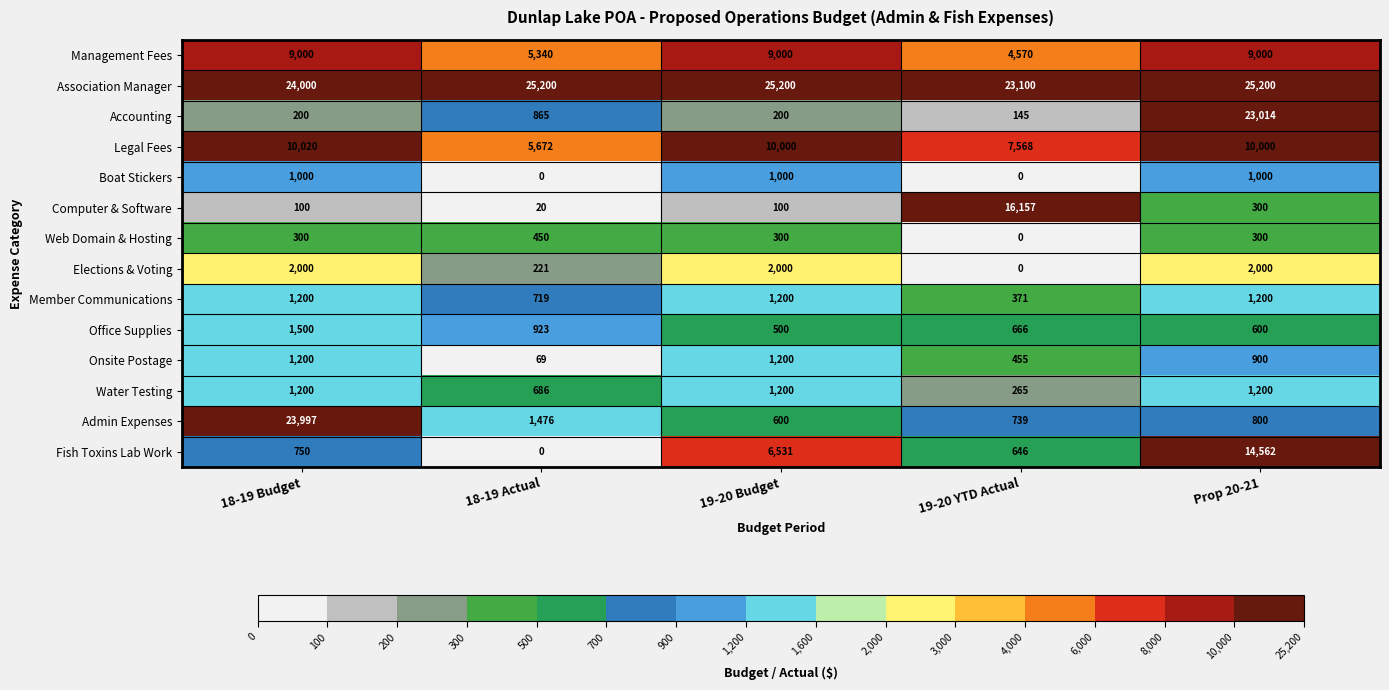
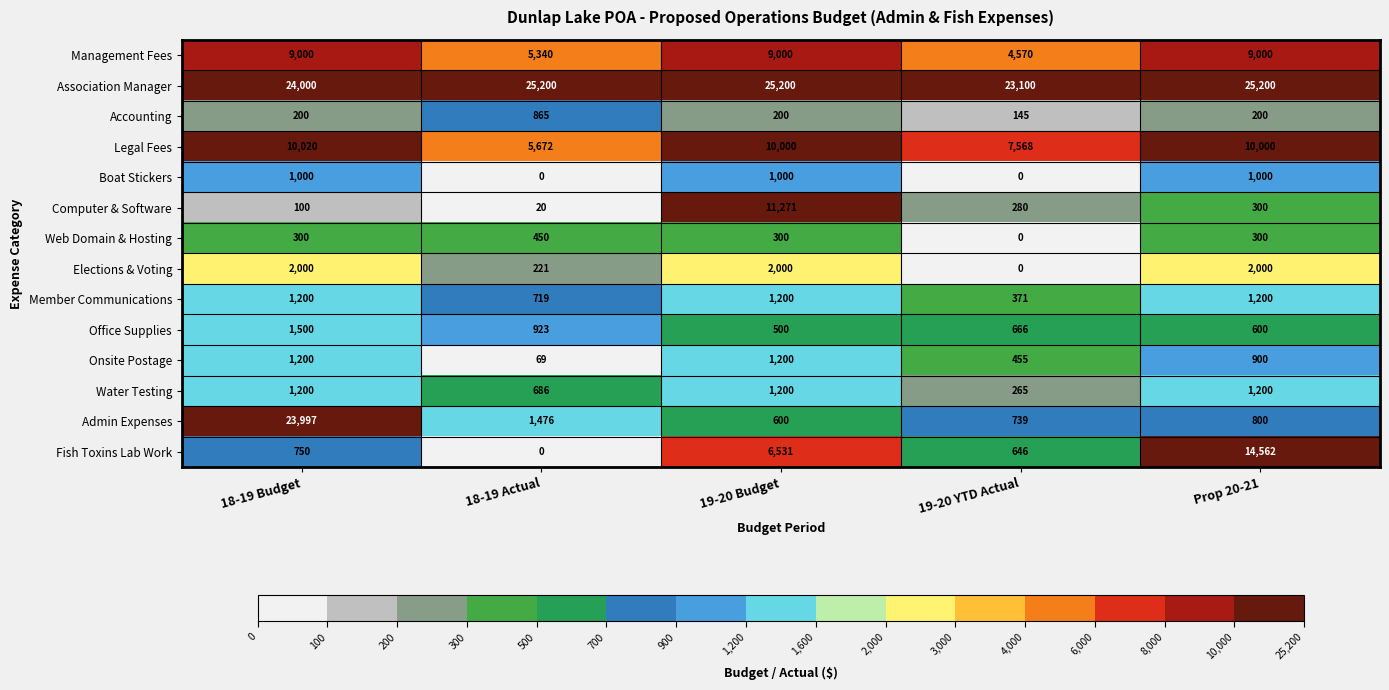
Accounting, Prop 20-21: 23,014 -> 200
Computer & Software, 19-20 Budget: 100 -> 11,271
Computer & Software, 19-20 YTD Actual: 16,157 -> 280
